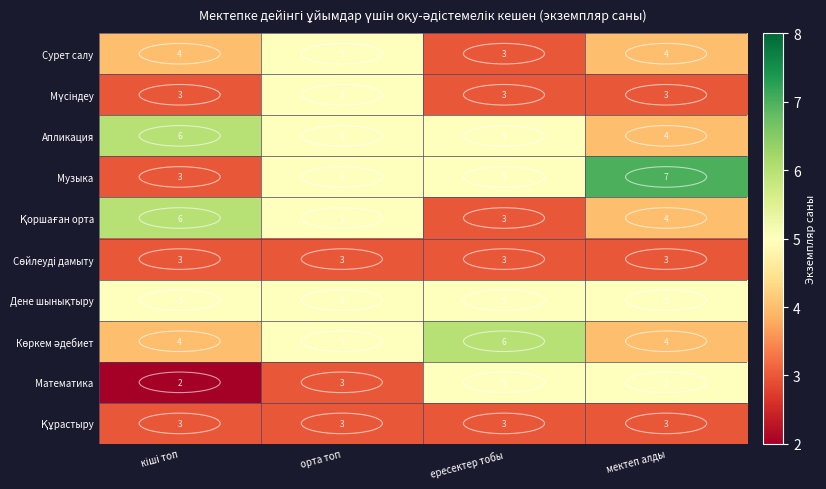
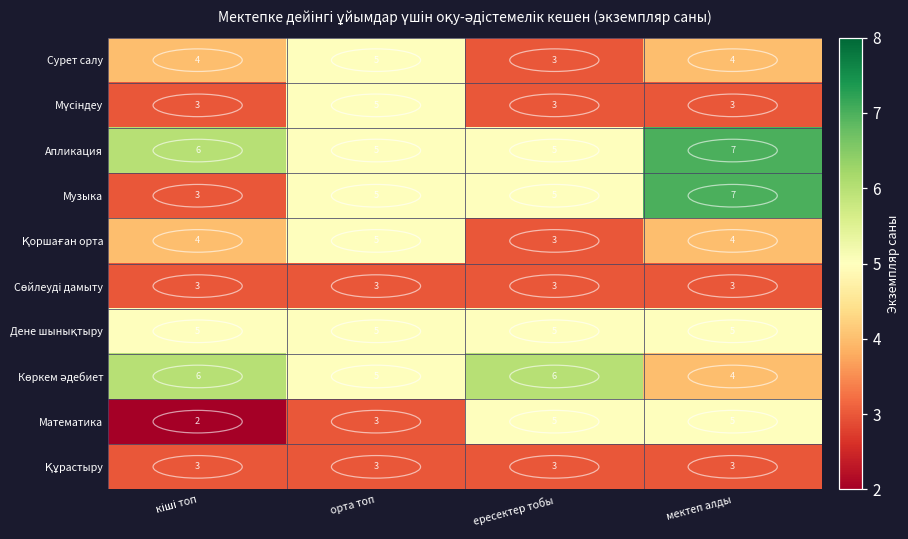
Апликация, мектеп алды: 4 -> 7
Қоршаған орта, кіші топ: 6 -> 4
Көркем әдебиет, кіші топ: 4 -> 6
